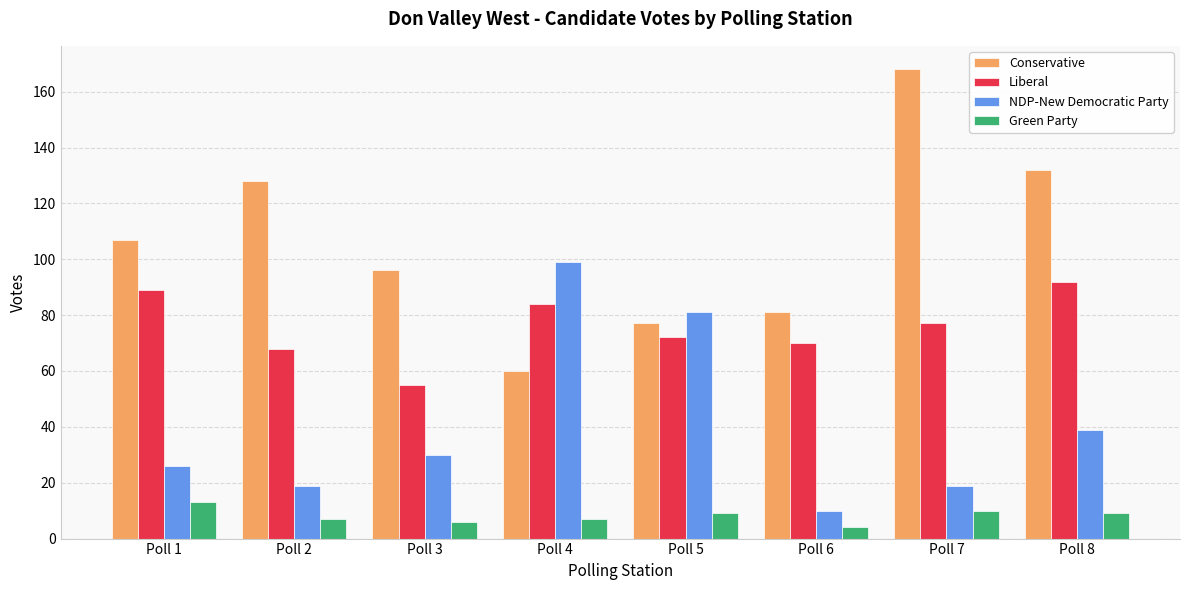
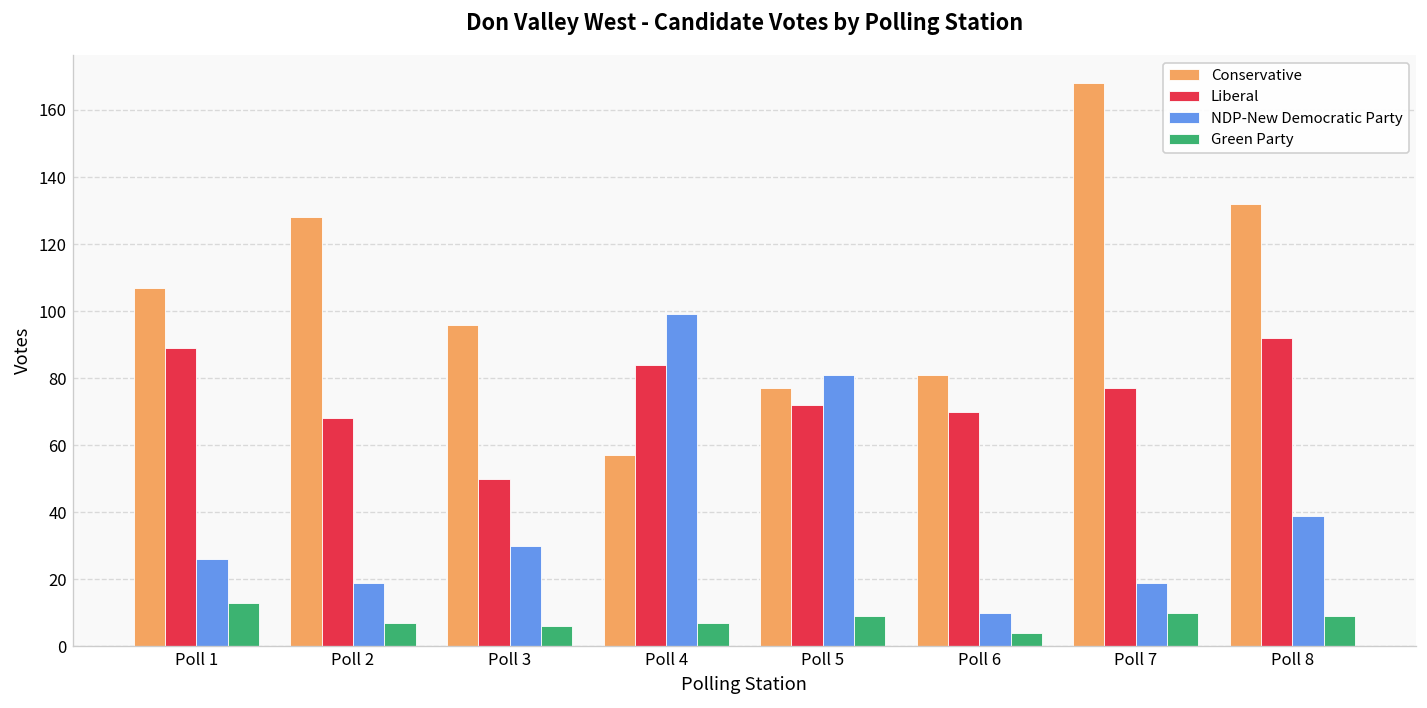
Liberal, Poll 3: 55 -> 50
Conservative, Poll 4: 60 -> 57
